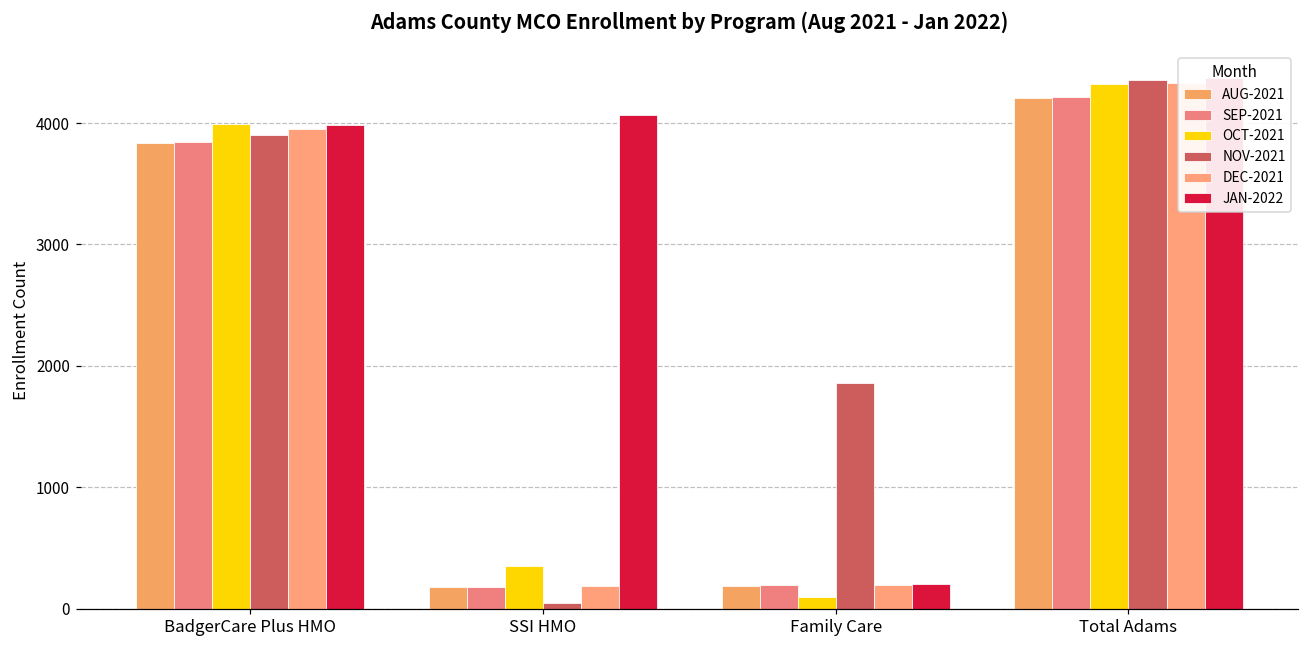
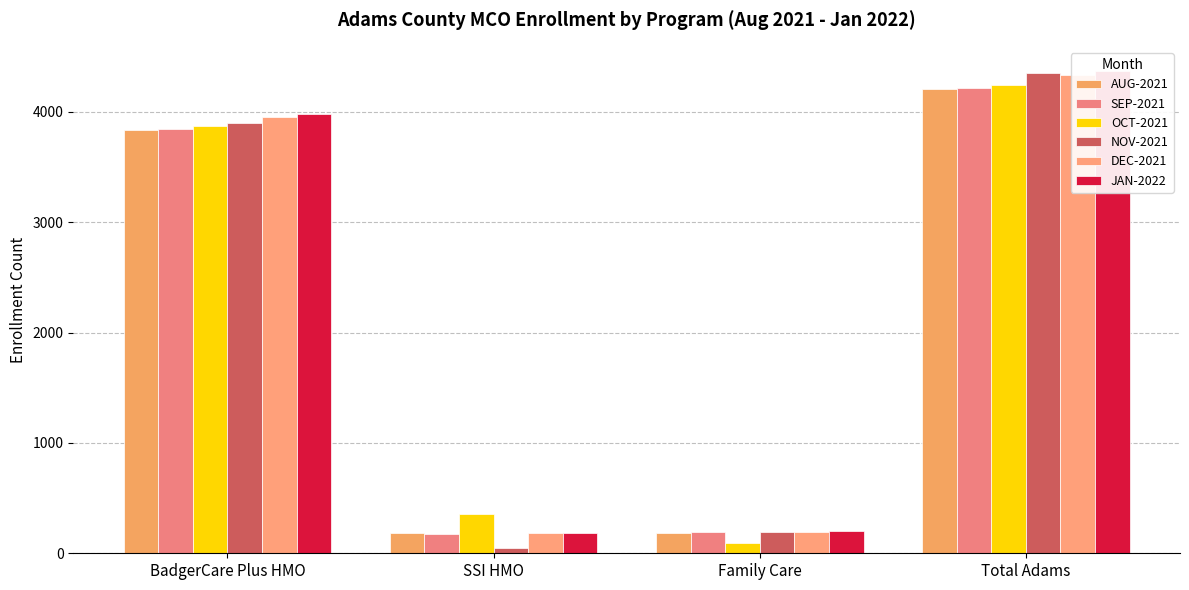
OCT-2021, BadgerCare Plus HMO: 3990 -> 3880
JAN-2022, SSI HMO: 4070 -> 190
NOV-2021, Family Care: 1860 -> 190
OCT-2021, Total Adams: 4320 -> 4250
